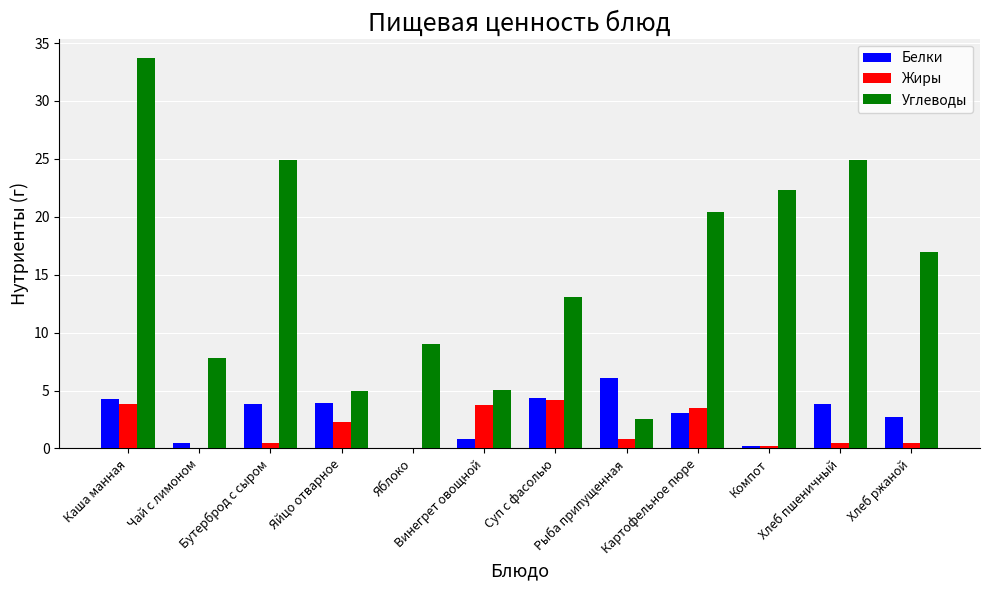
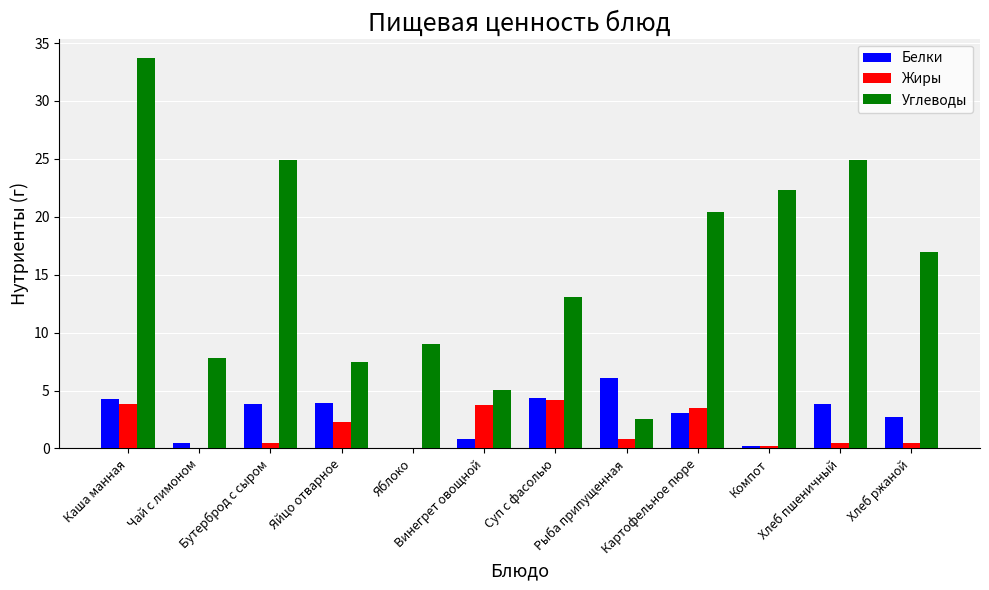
Углеводы, Яйцо отварное: 5.0 -> 7.5
